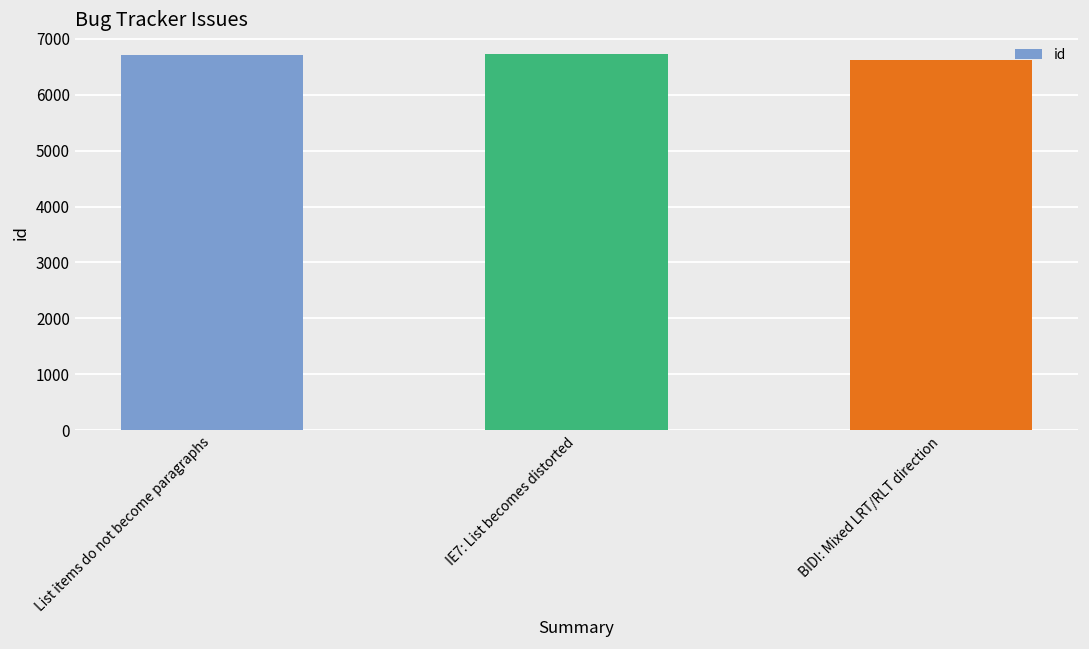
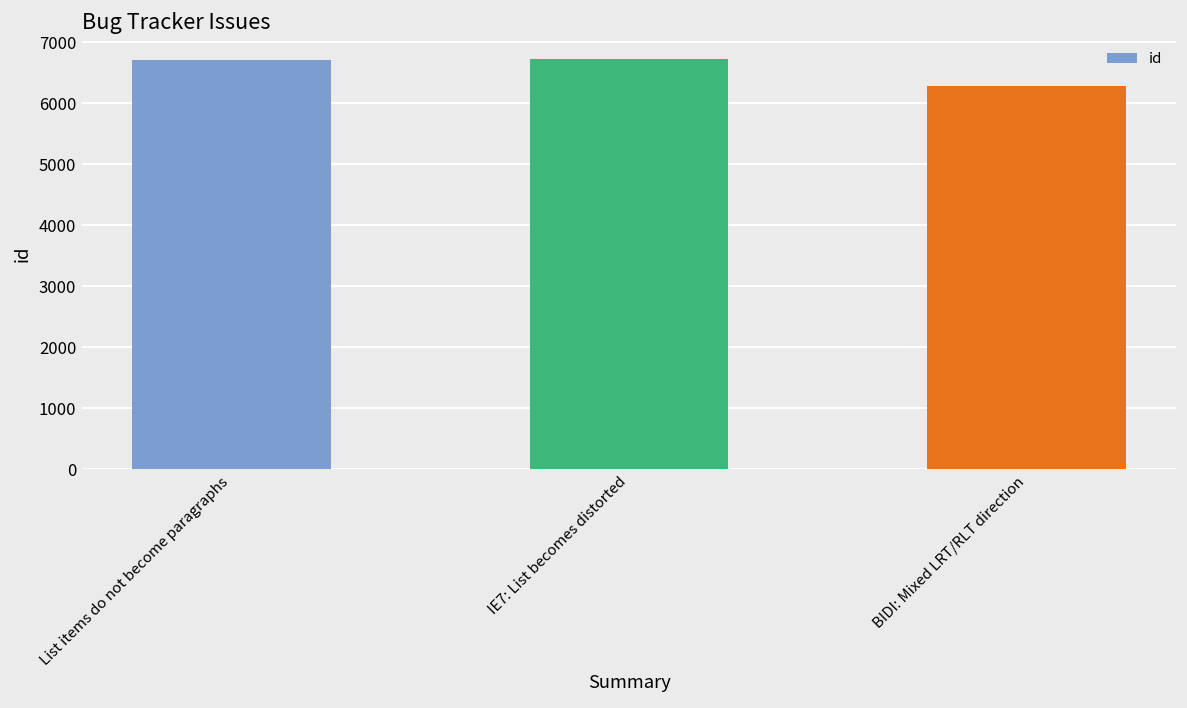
BIDI: Mixed LRT/RLT direction: 6600 -> 6300
